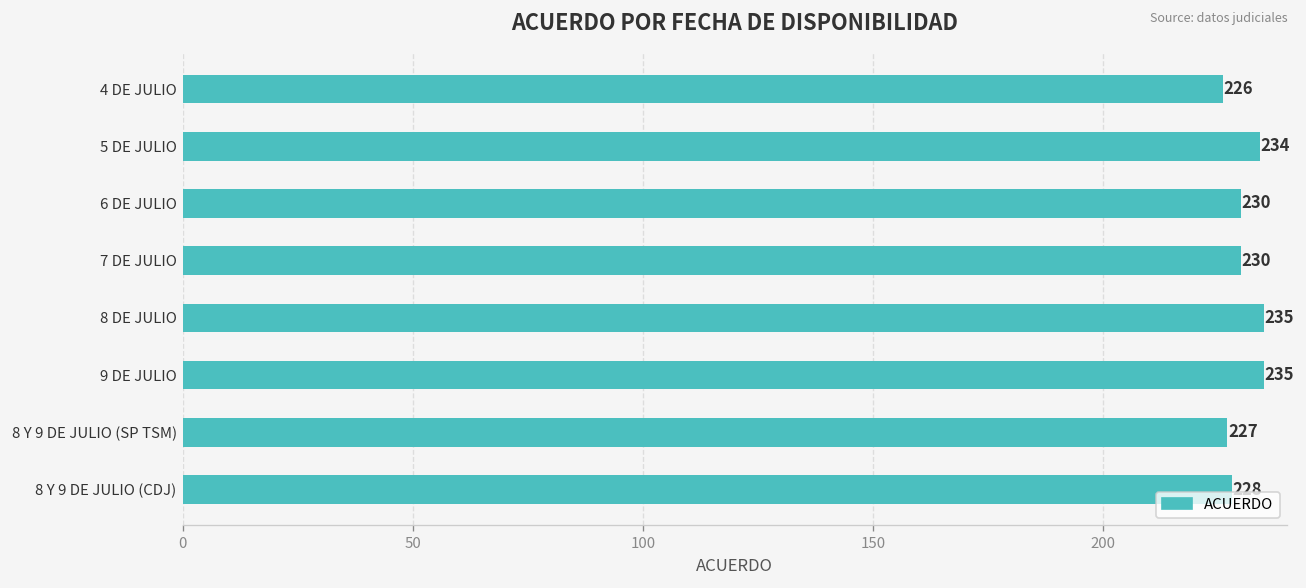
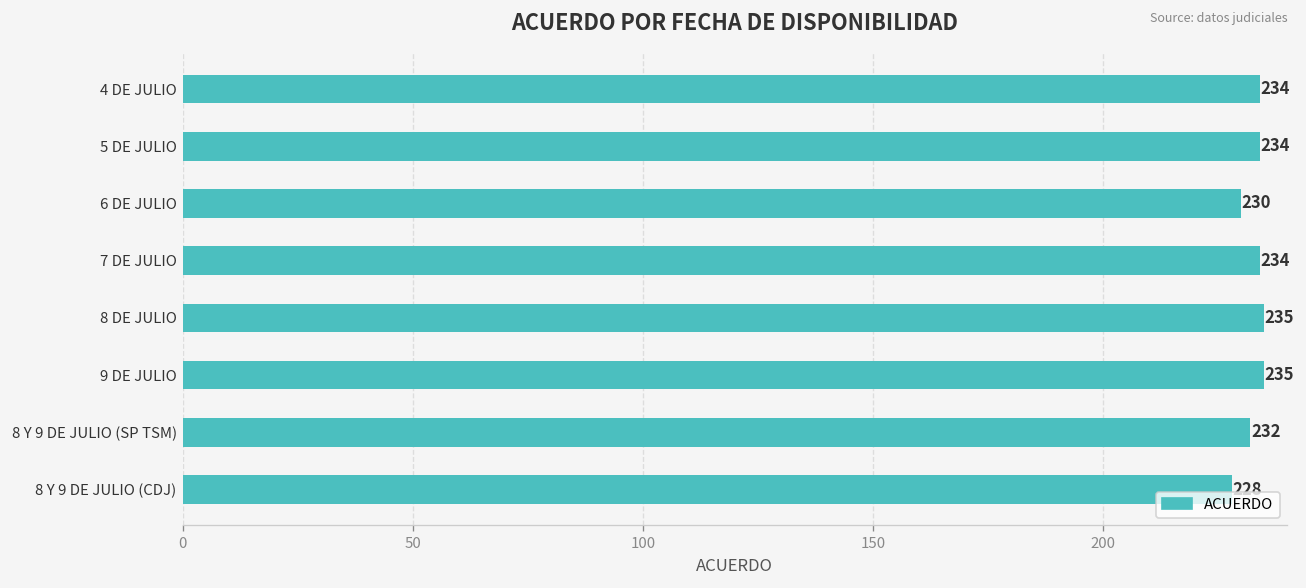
4 DE JULIO: 226 -> 234
7 DE JULIO: 230 -> 234
8 Y 9 DE JULIO (SP TSM): 227 -> 232
